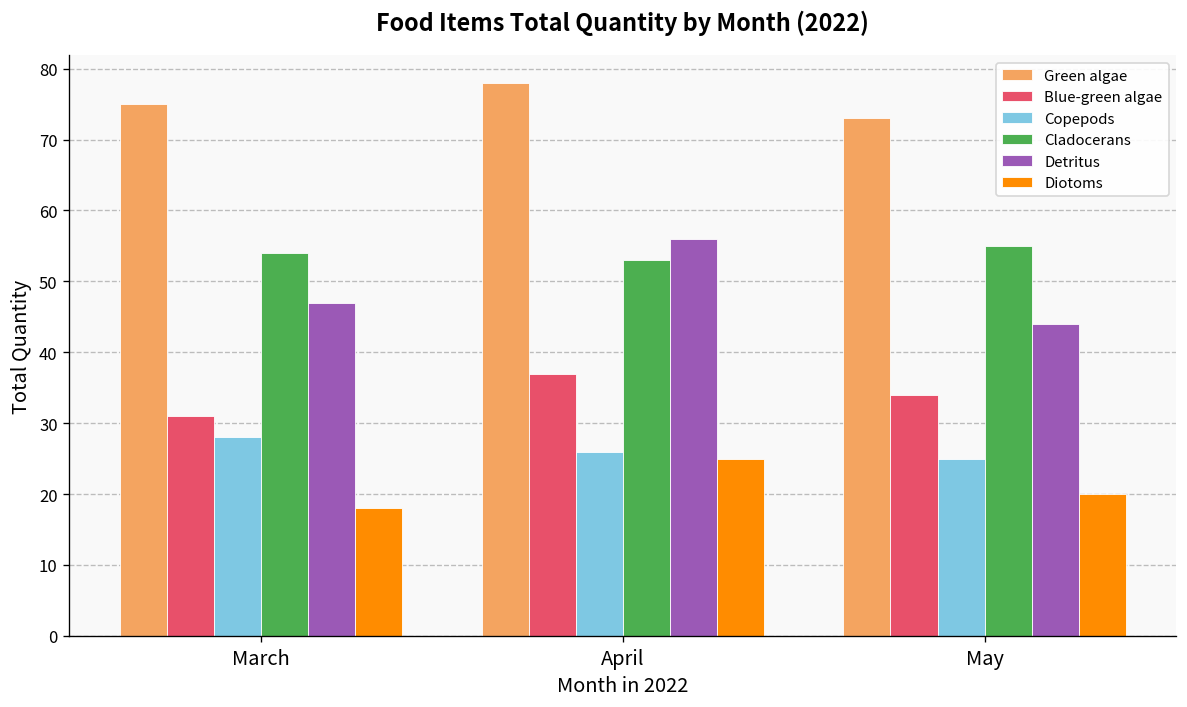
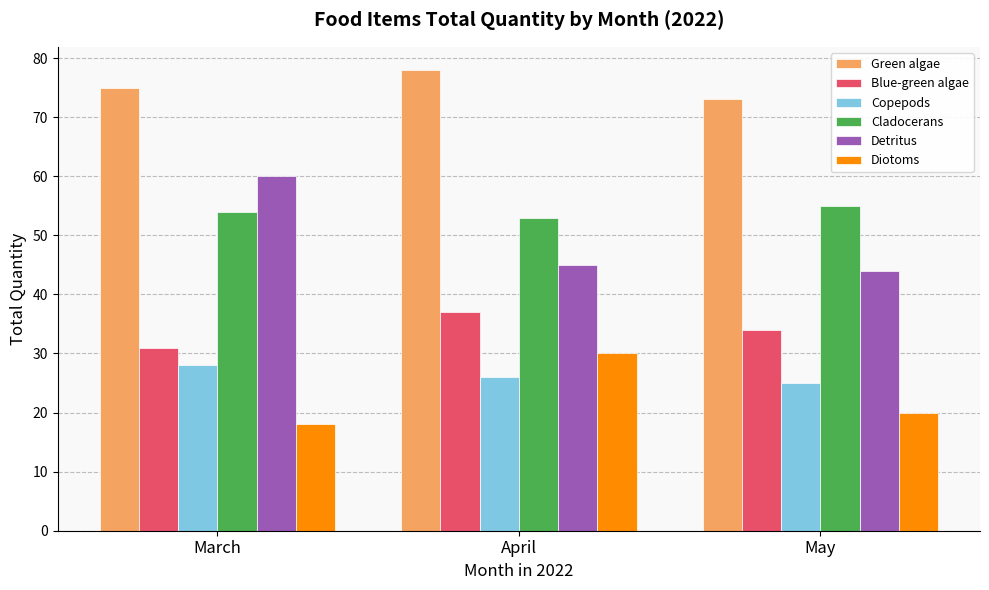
Detritus, March: 47 -> 60
Detritus, April: 56 -> 45
Diotoms, April: 25 -> 30
